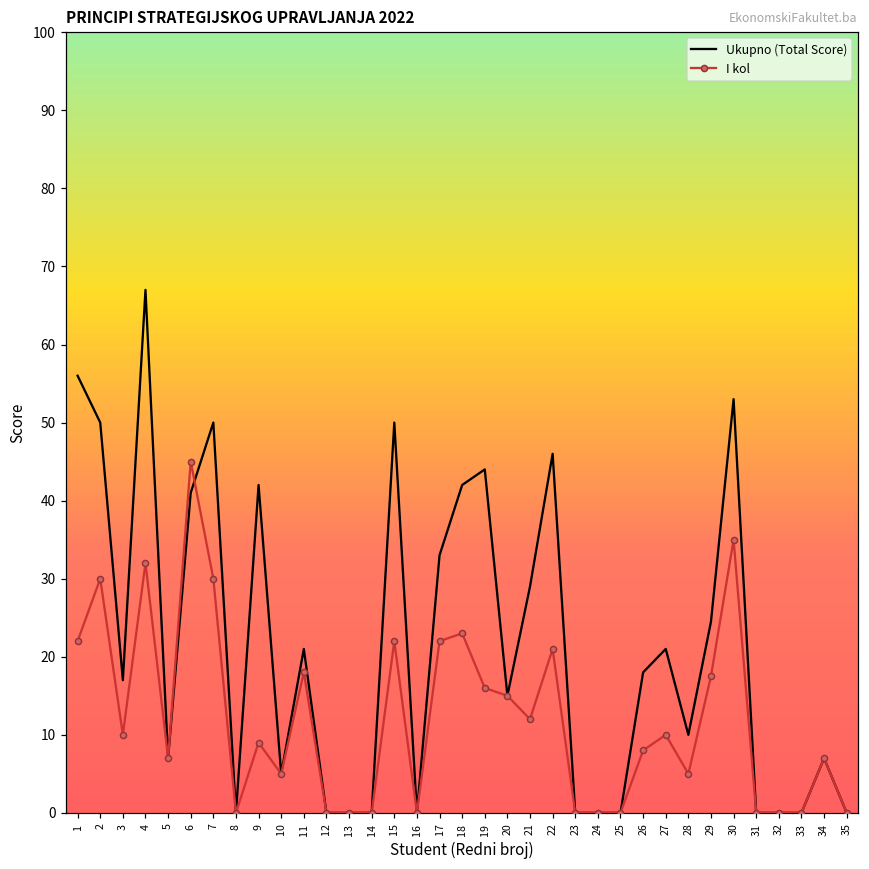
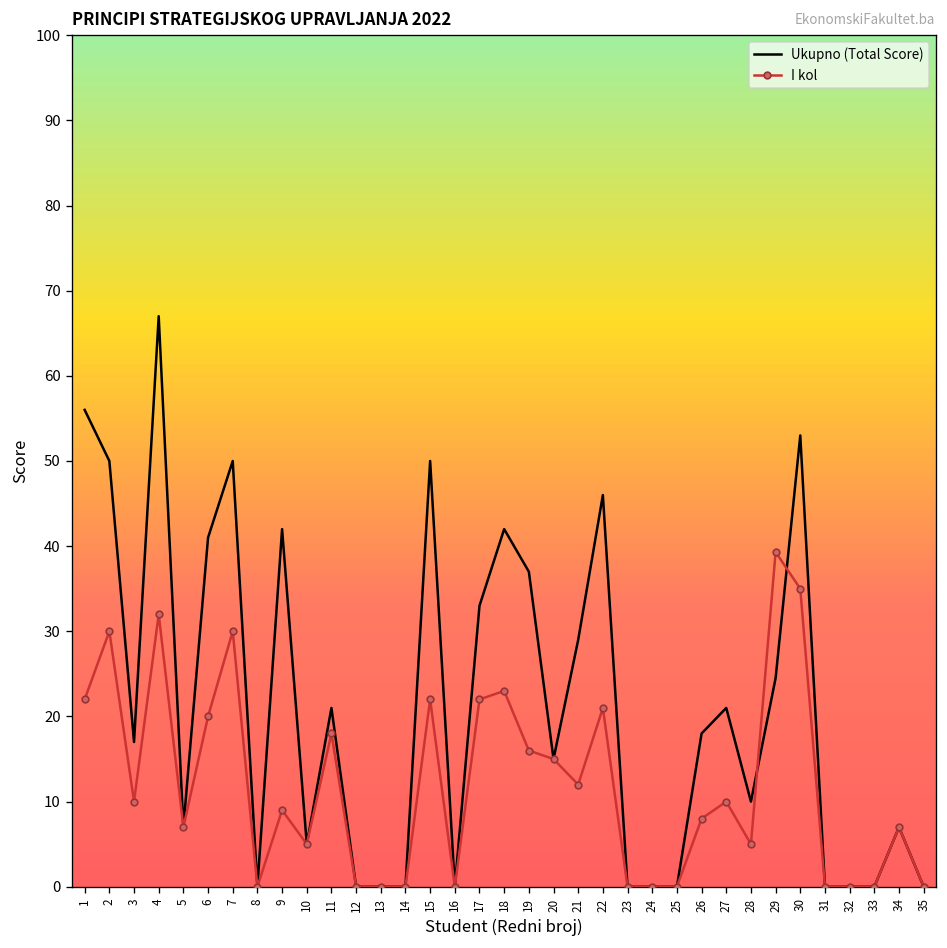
I kol, 6: 45 -> 20
Ukupno (Total Score), 19: 44 -> 37
I kol, 29: 18 -> 39
